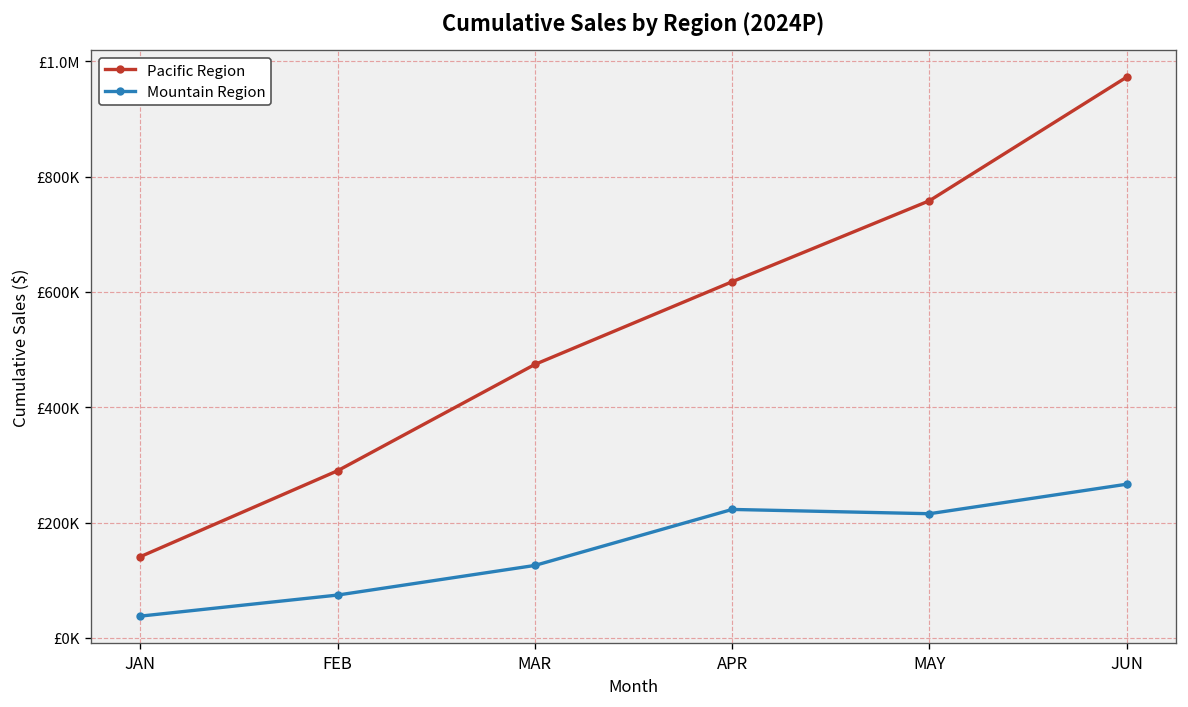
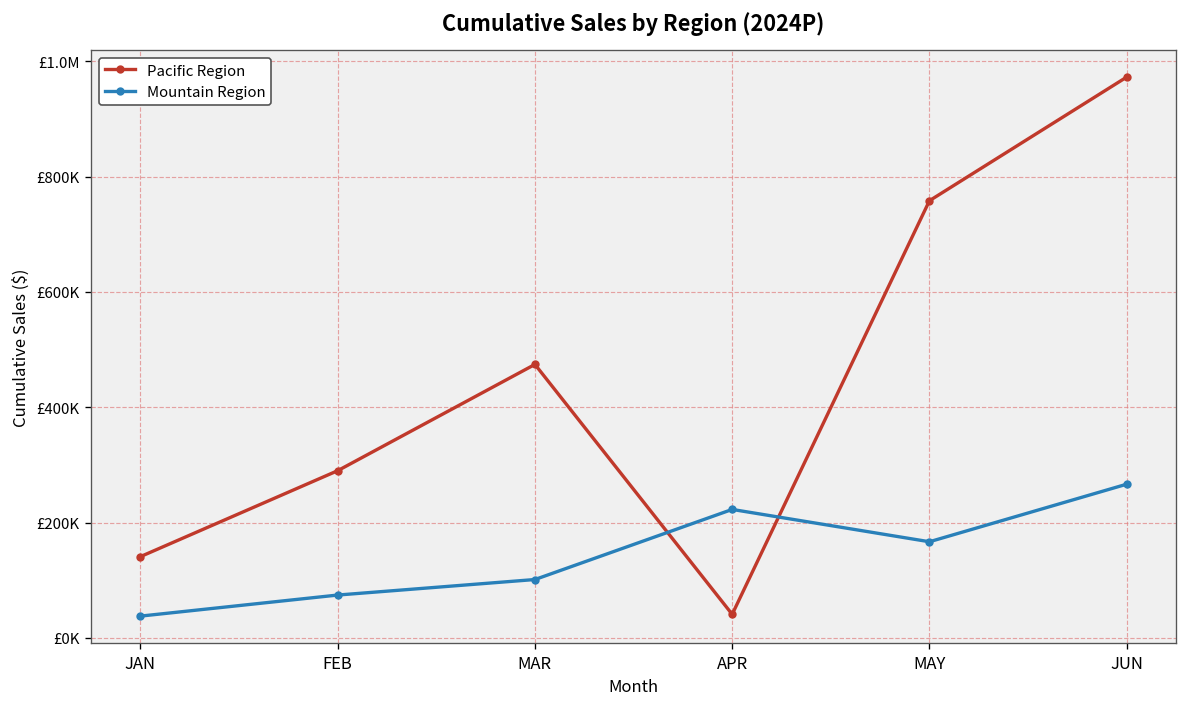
Mountain Region, MAR: £130000 -> £100000
Pacific Region, APR: £620000 -> £40000
Mountain Region, MAY: £220000 -> £170000
